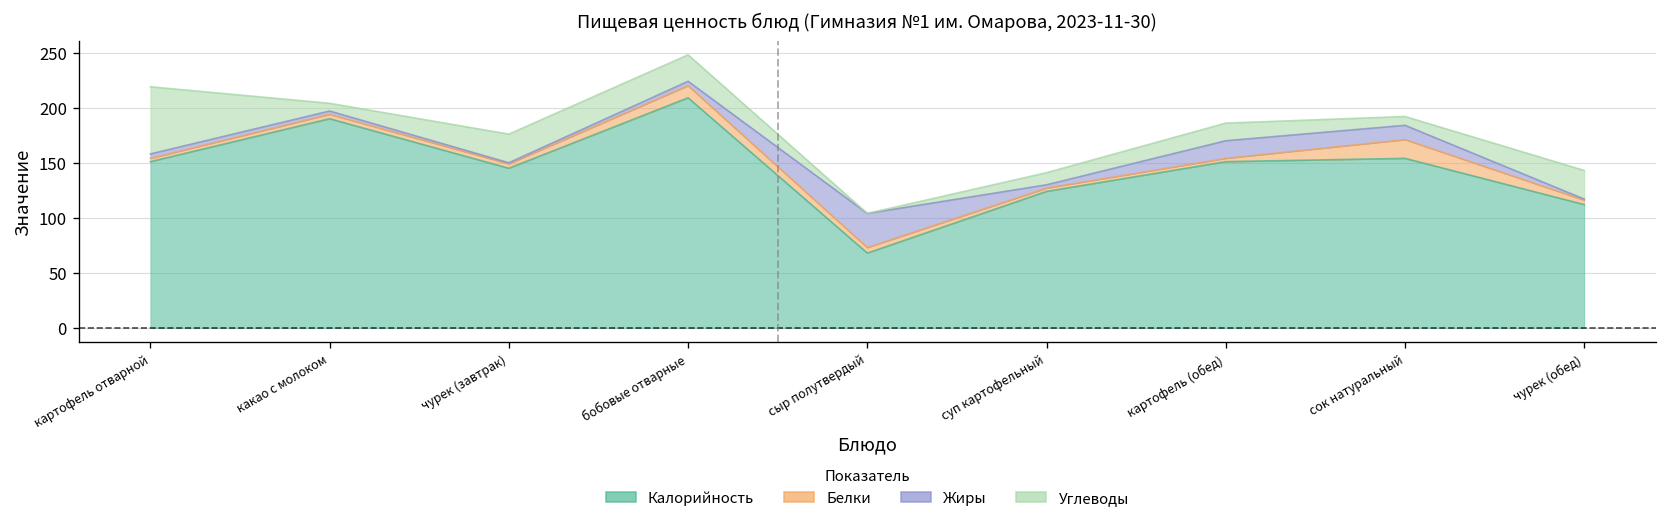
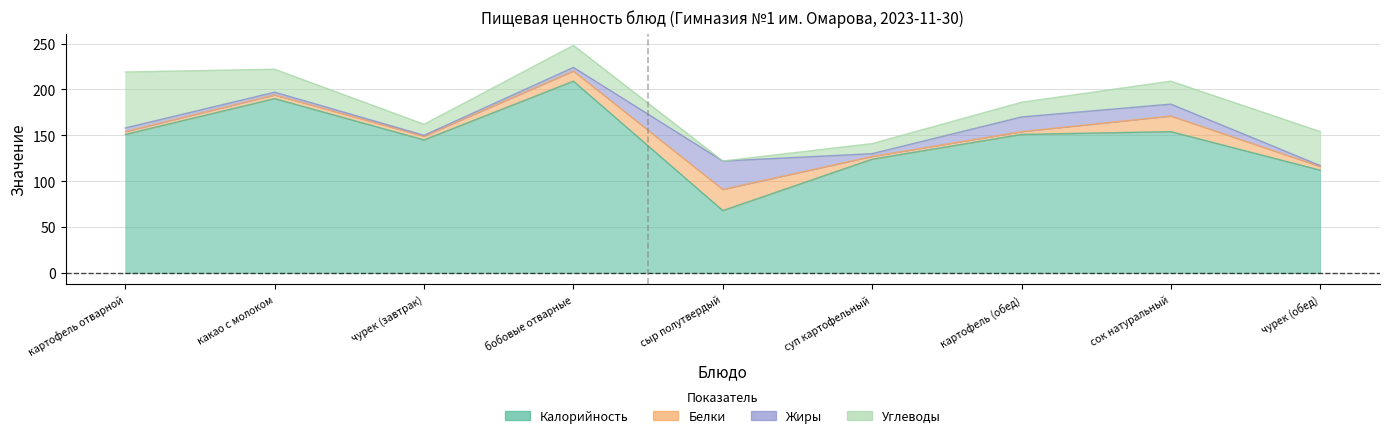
Углеводы, какао с молоком: 10 -> 30
Углеводы, чурек (завтрак): 30 -> 10
Белки, сыр полутвердый: 10 -> 20
Углеводы, сок натуральный: 10 -> 30
Углеводы, чурек (обед): 30 -> 40
